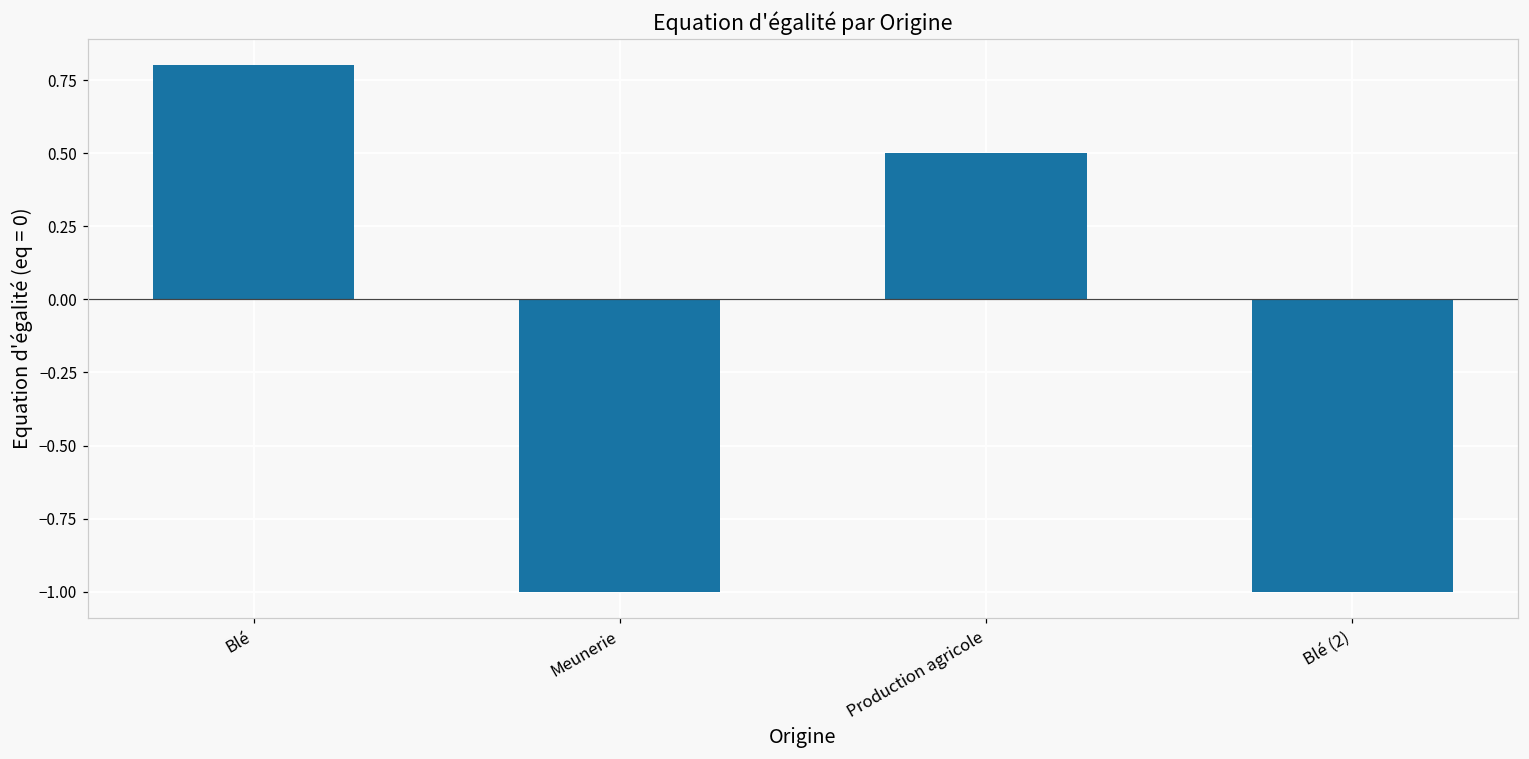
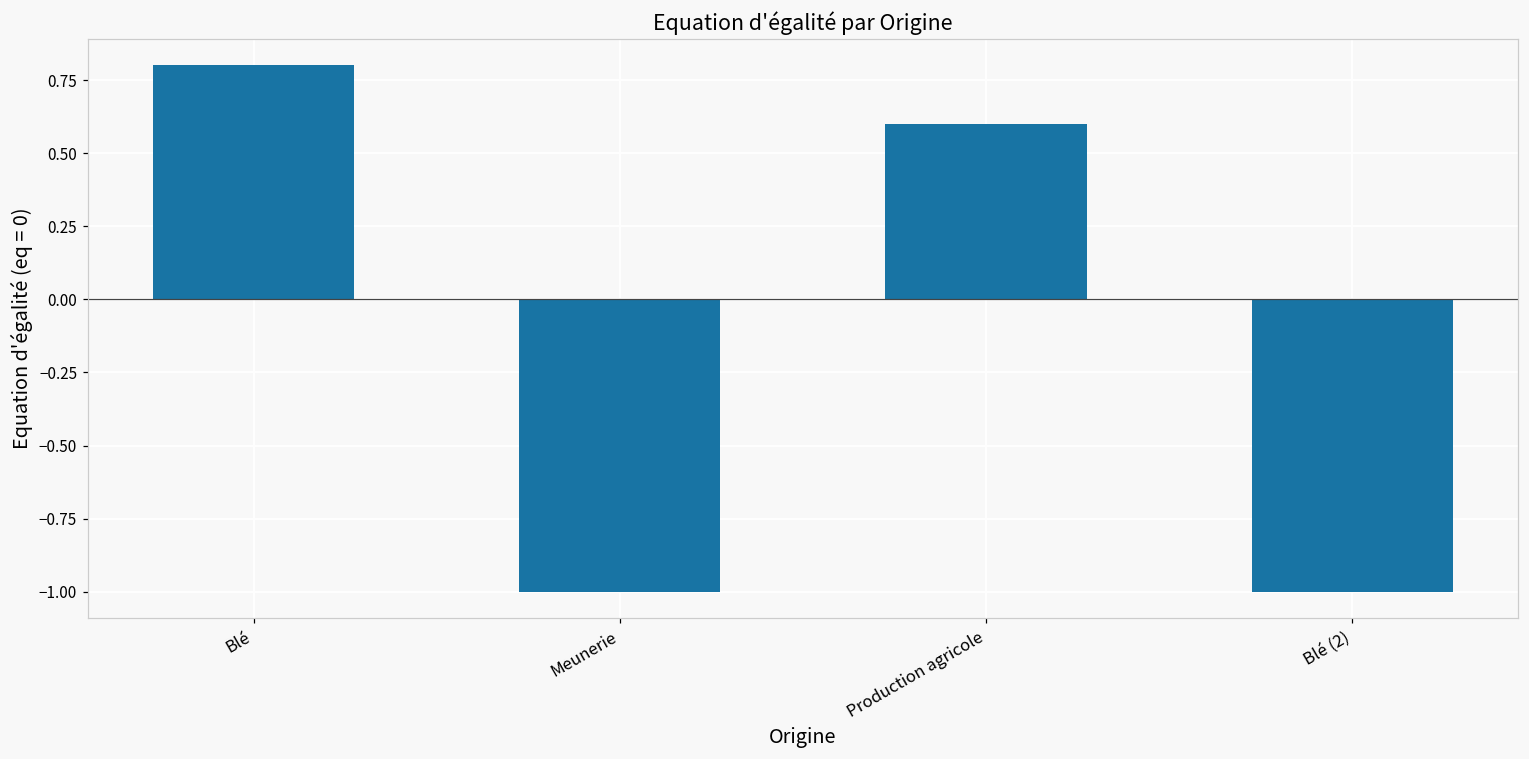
Production agricole: 0.5 -> 0.6
